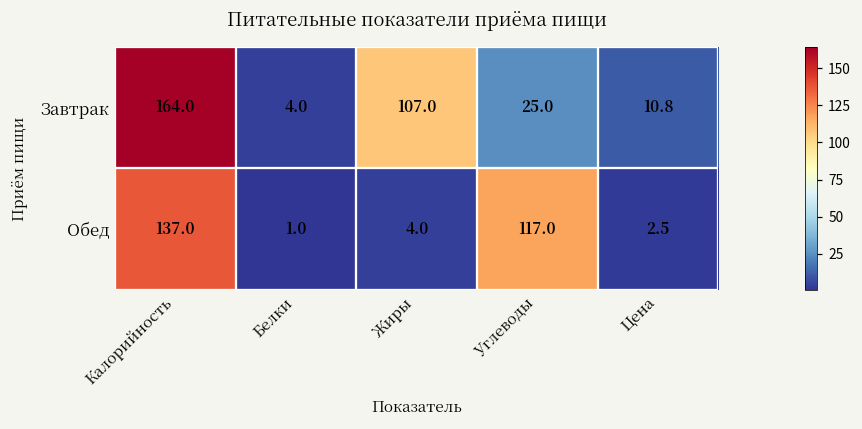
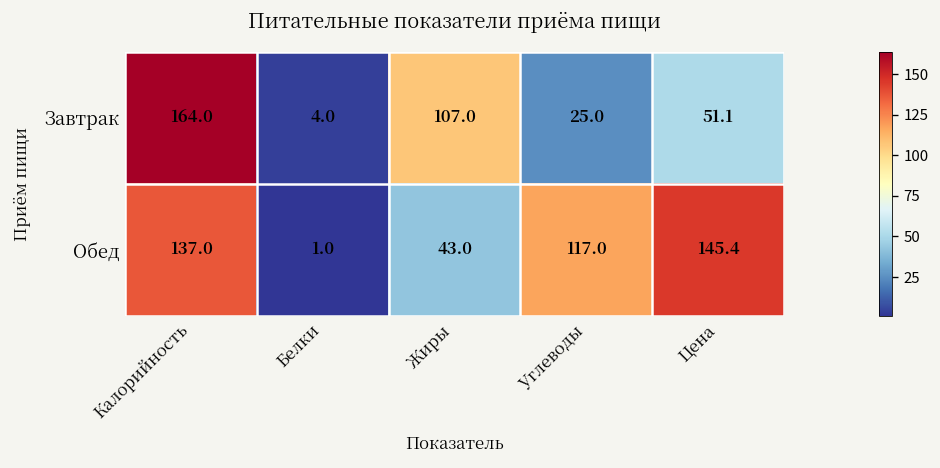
Завтрак, Цена: 10.8 -> 51.1
Обед, Жиры: 4.0 -> 43.0
Обед, Цена: 2.5 -> 145.4
